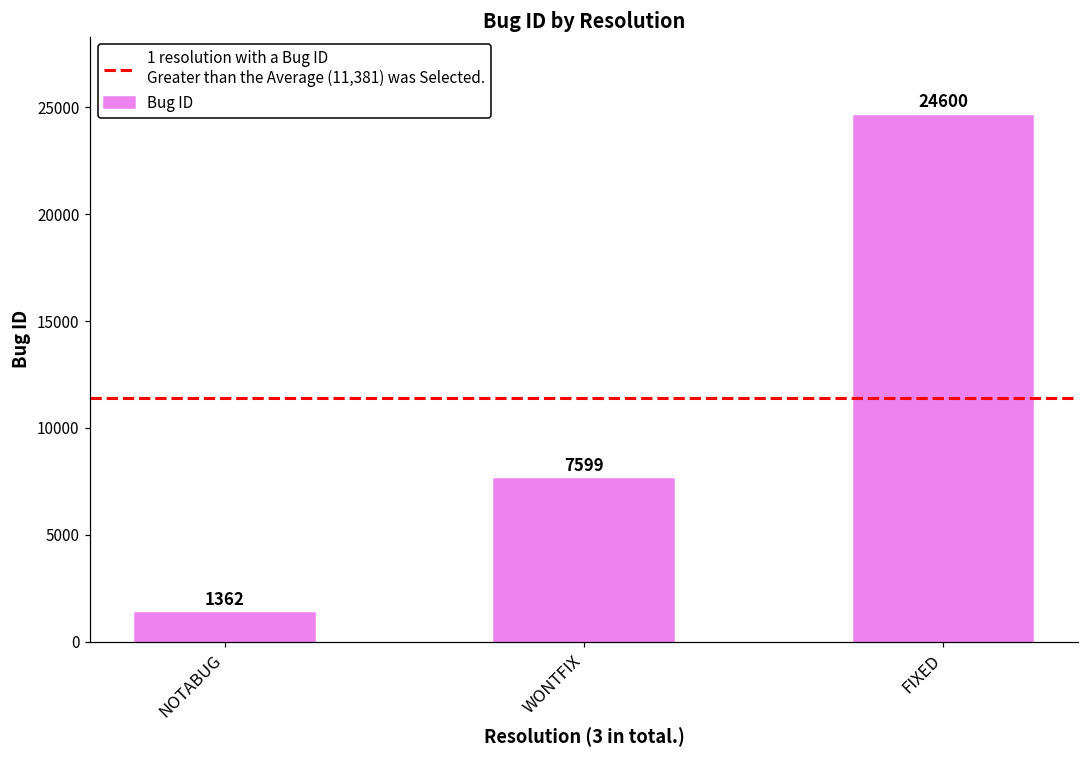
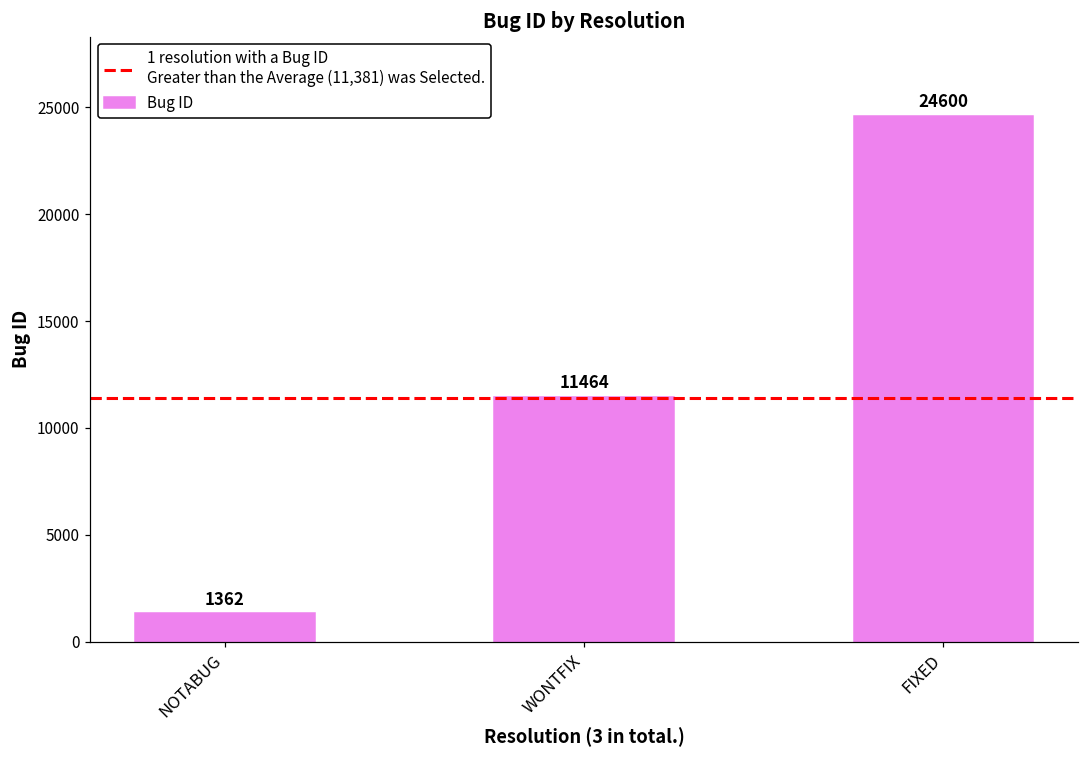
WONTFIX: 7599 -> 11464
